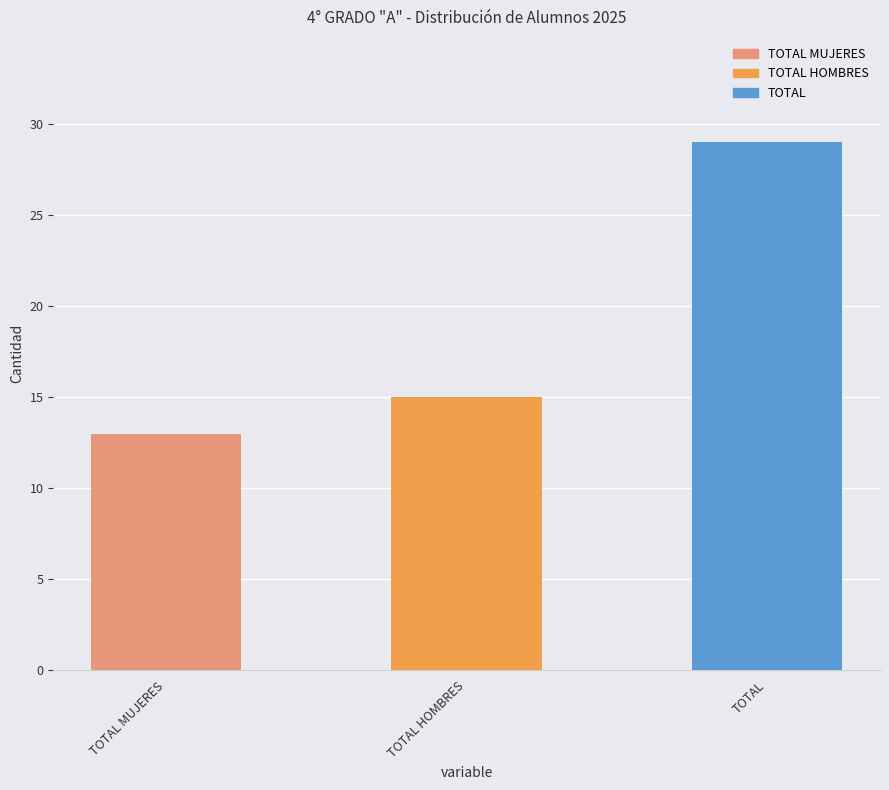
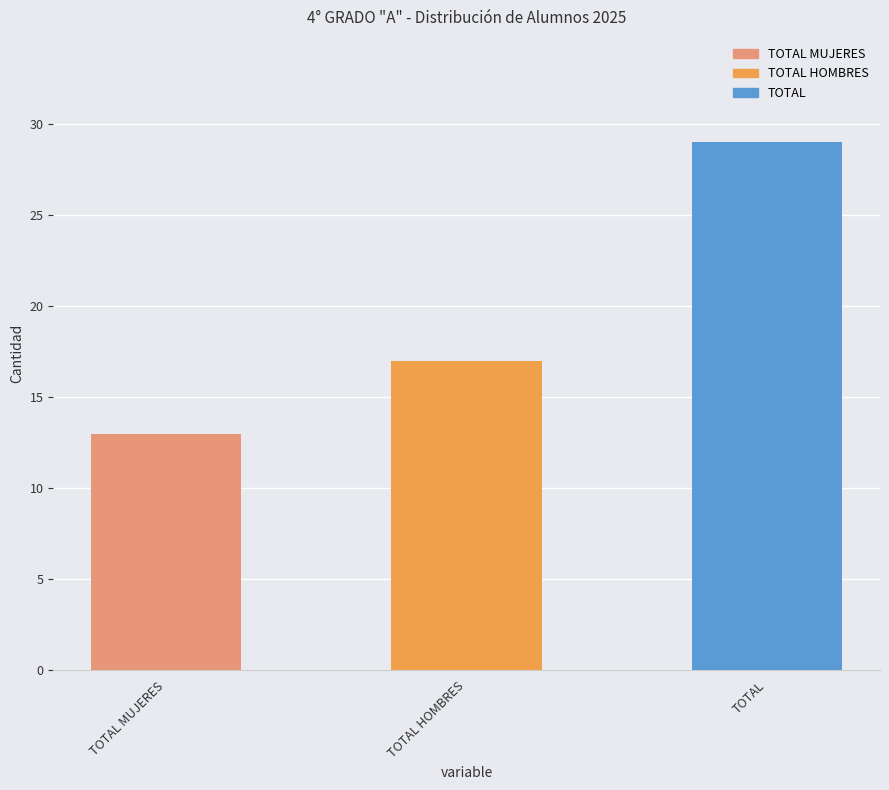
TOTAL HOMBRES: 15 -> 17
